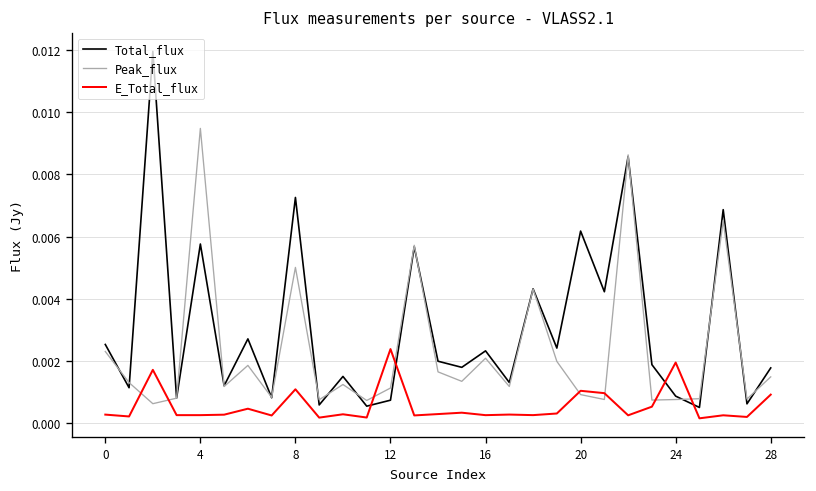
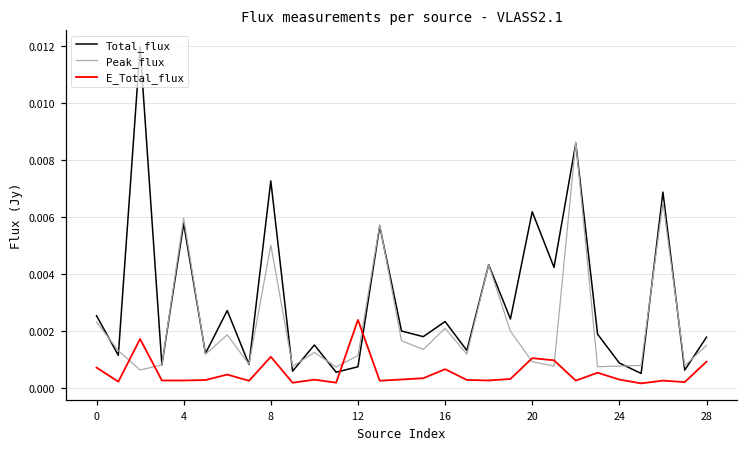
E_Total_flux, 0: 0.0003 -> 0.0007
Peak_flux, 4: 0.0095 -> 0.0060
E_Total_flux, 16: 0.0003 -> 0.0007
E_Total_flux, 24: 0.0020 -> 0.0003
